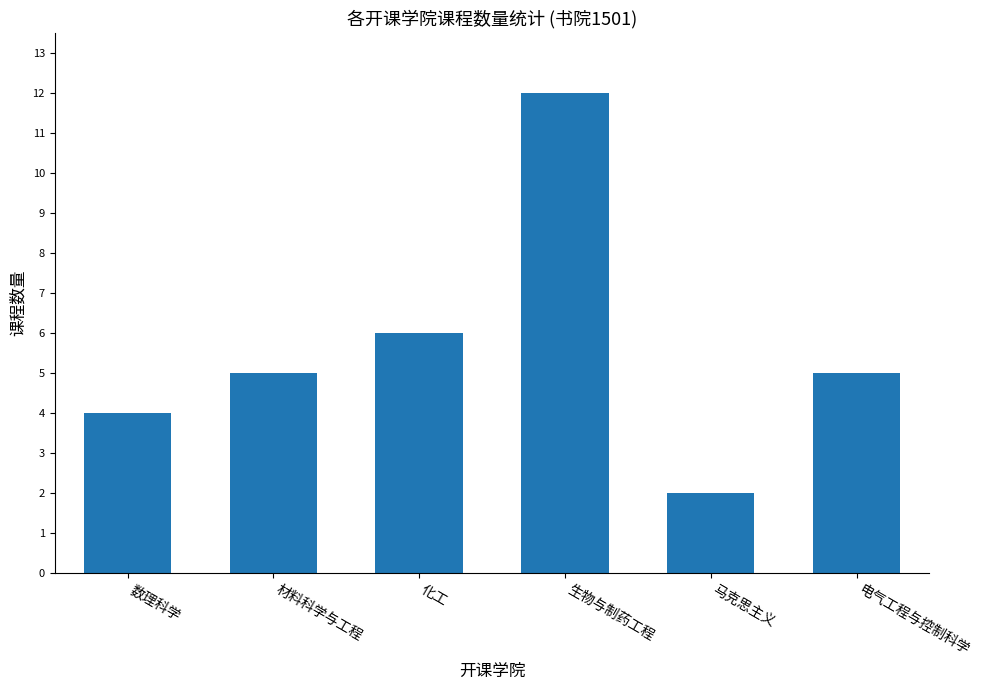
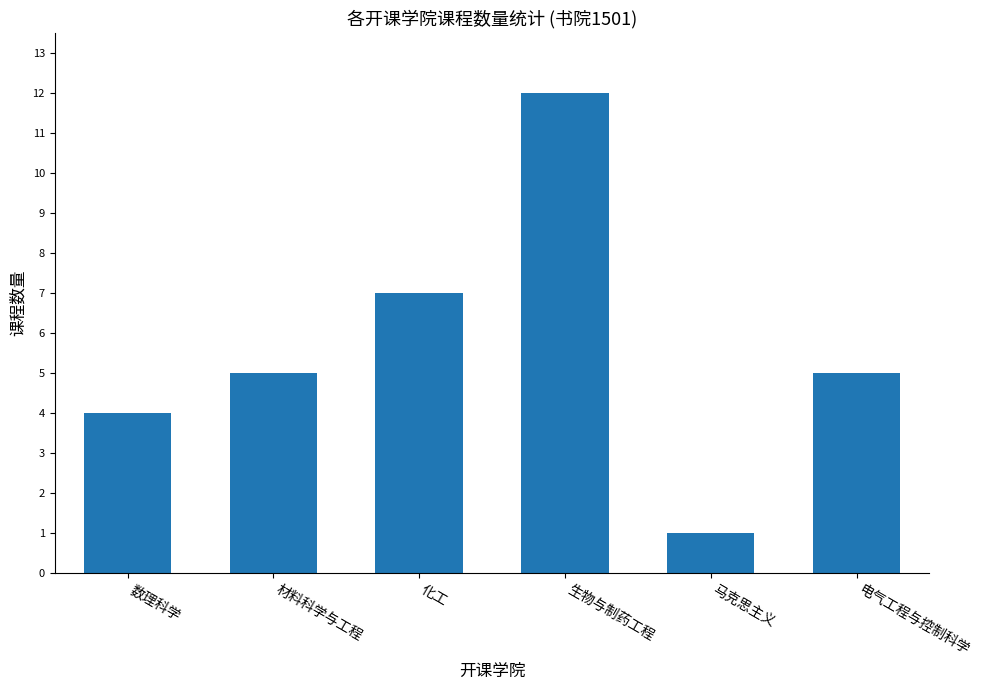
化工: 6 -> 7
马克思主义: 2 -> 1
